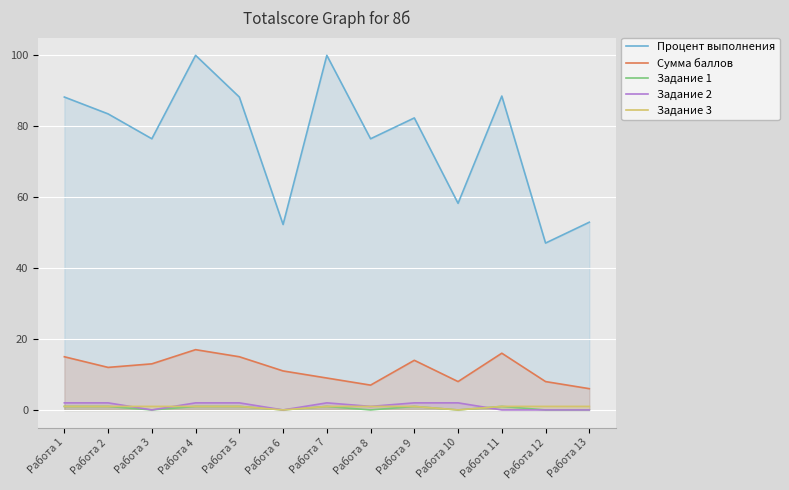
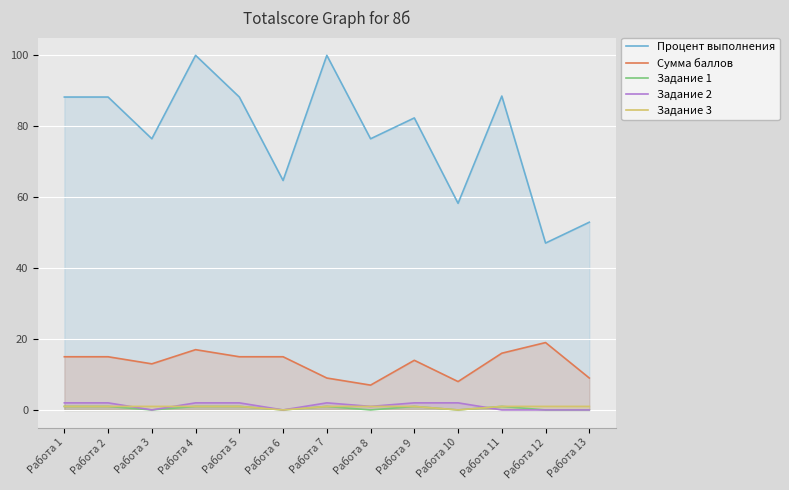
Процент выполнения, Работа 2: 83 -> 88
Сумма баллов, Работа 2: 12 -> 15
Процент выполнения, Работа 6: 52 -> 65
Сумма баллов, Работа 6: 11 -> 15
Сумма баллов, Работа 12: 8 -> 19
Сумма баллов, Работа 13: 6 -> 9
